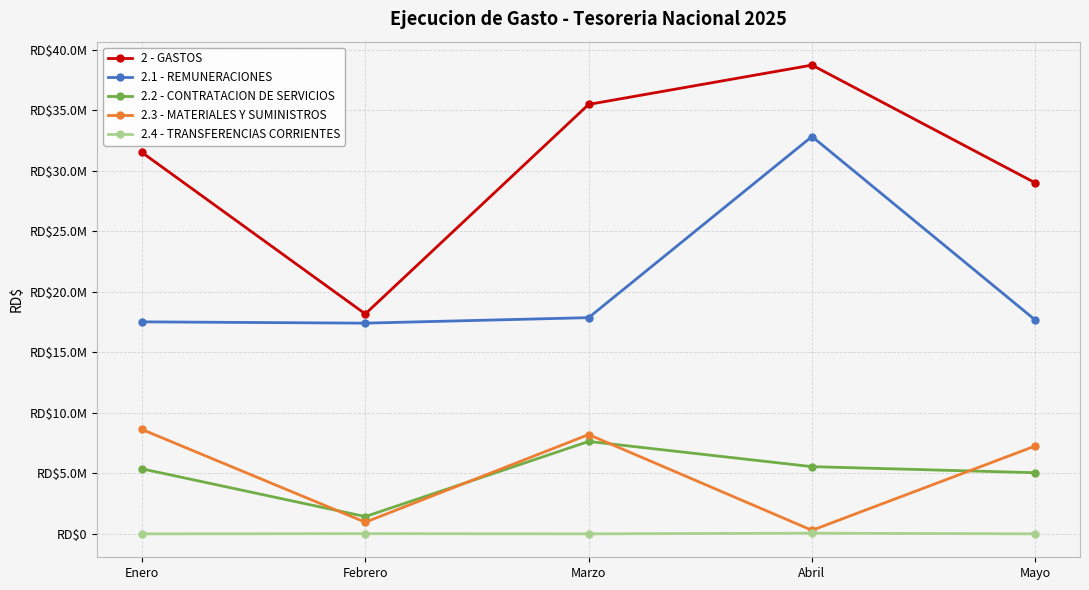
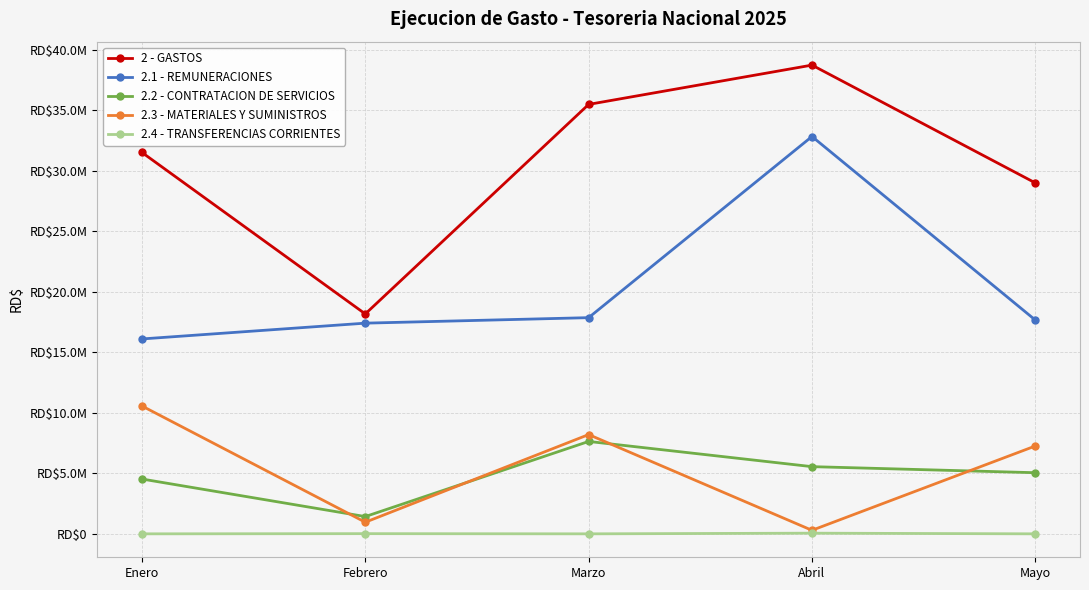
2.1 - REMUNERACIONES, Enero: RD$17500000 -> RD$16100000
2.2 - CONTRATACION DE SERVICIOS, Enero: RD$5400000 -> RD$4500000
2.3 - MATERIALES Y SUMINISTROS, Enero: RD$8600000 -> RD$10600000
